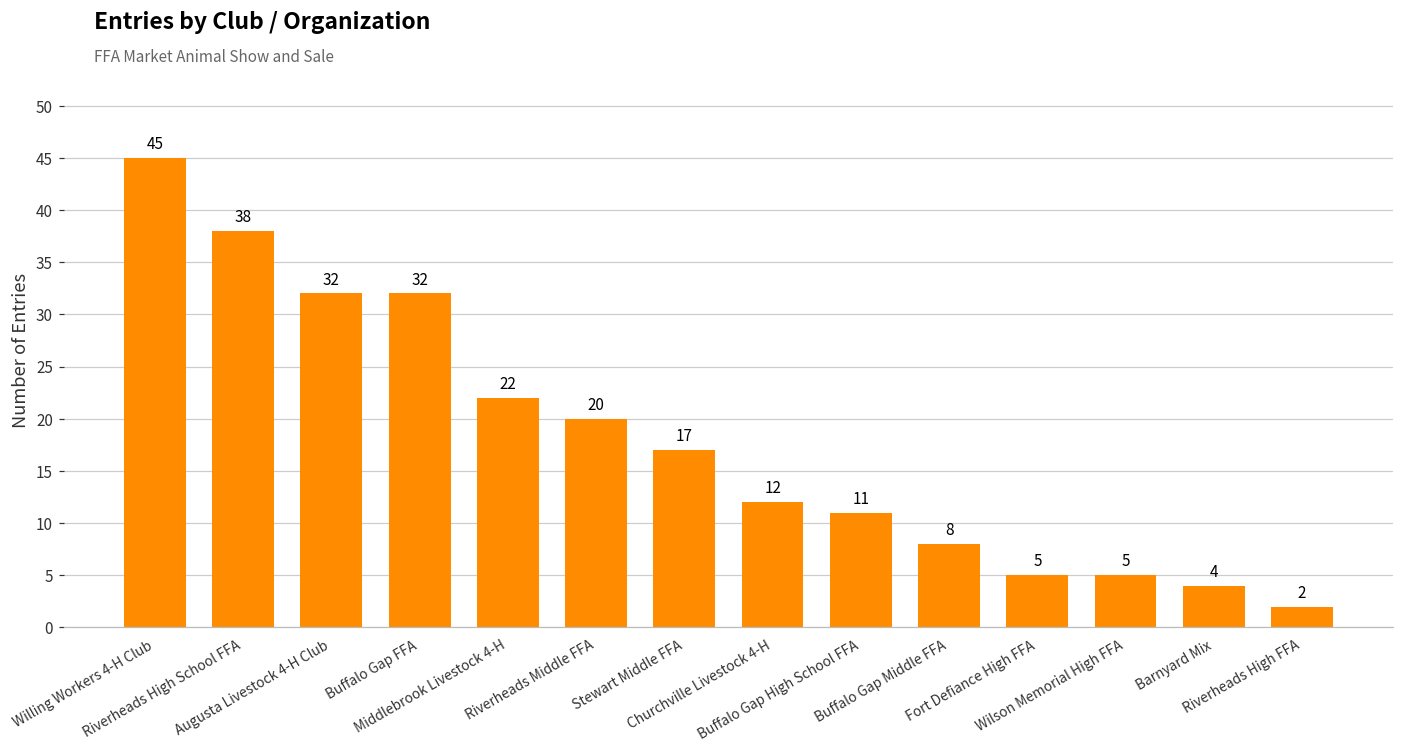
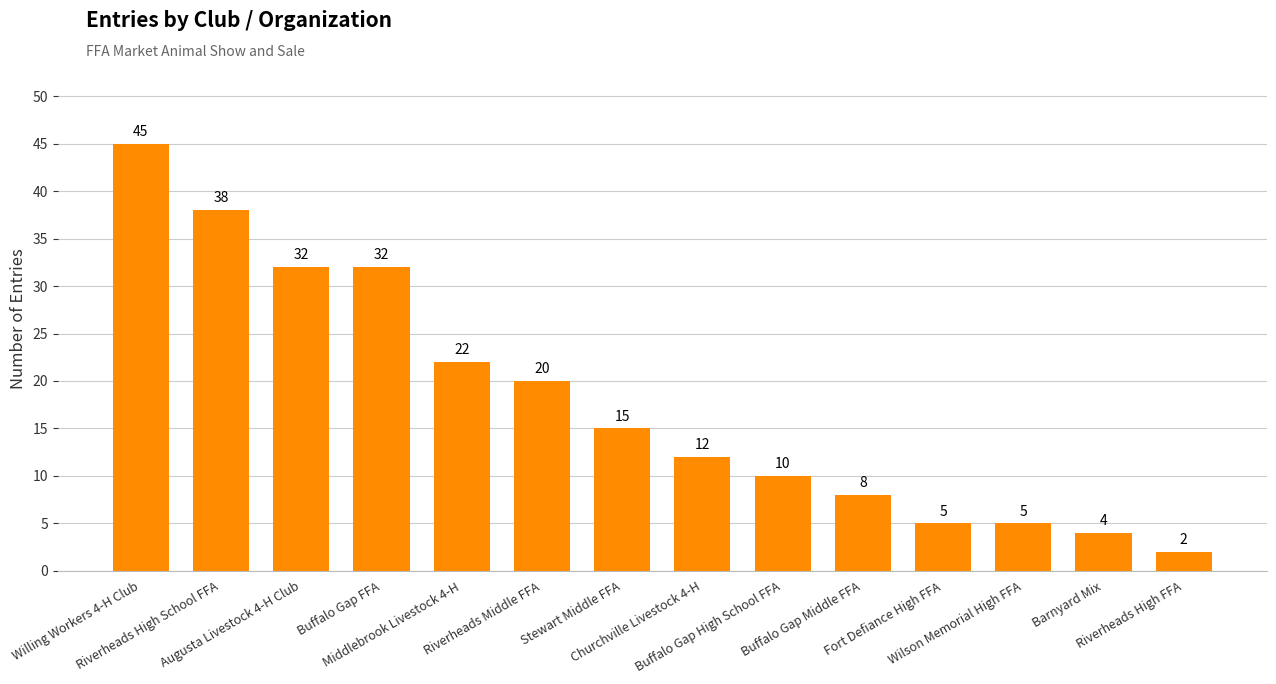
Stewart Middle FFA: 17 -> 15
Buffalo Gap High School FFA: 11 -> 10
